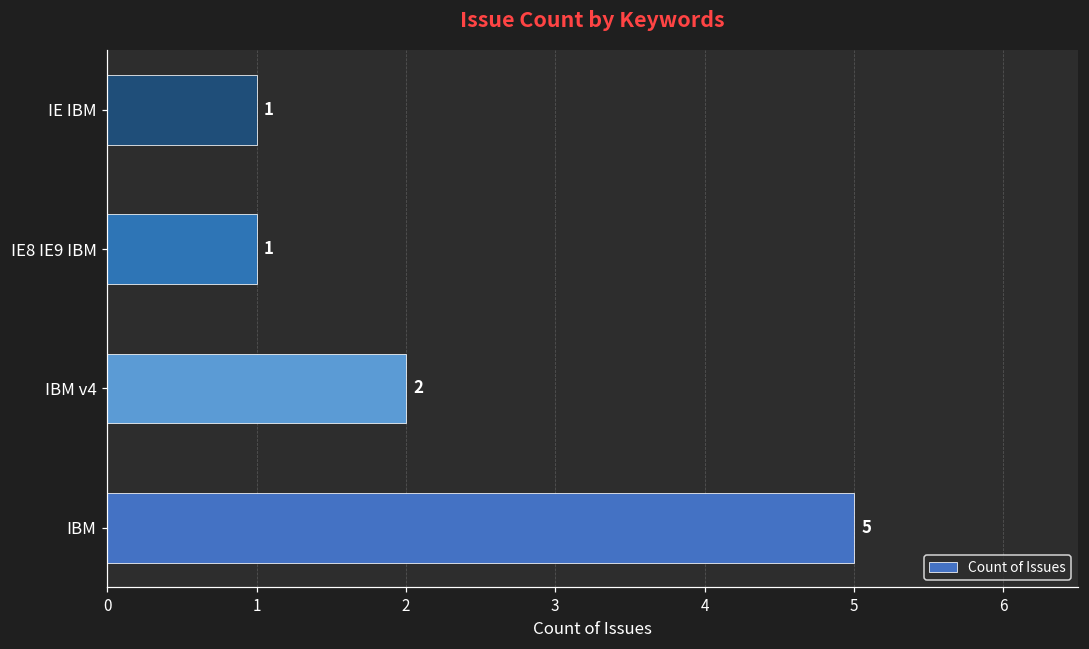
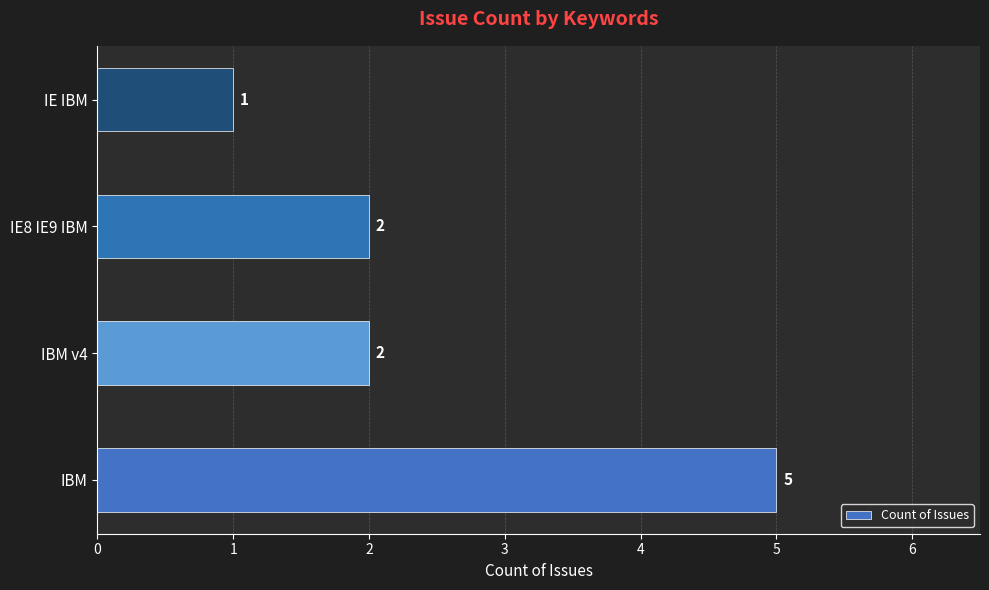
IE8 IE9 IBM: 1 -> 2
